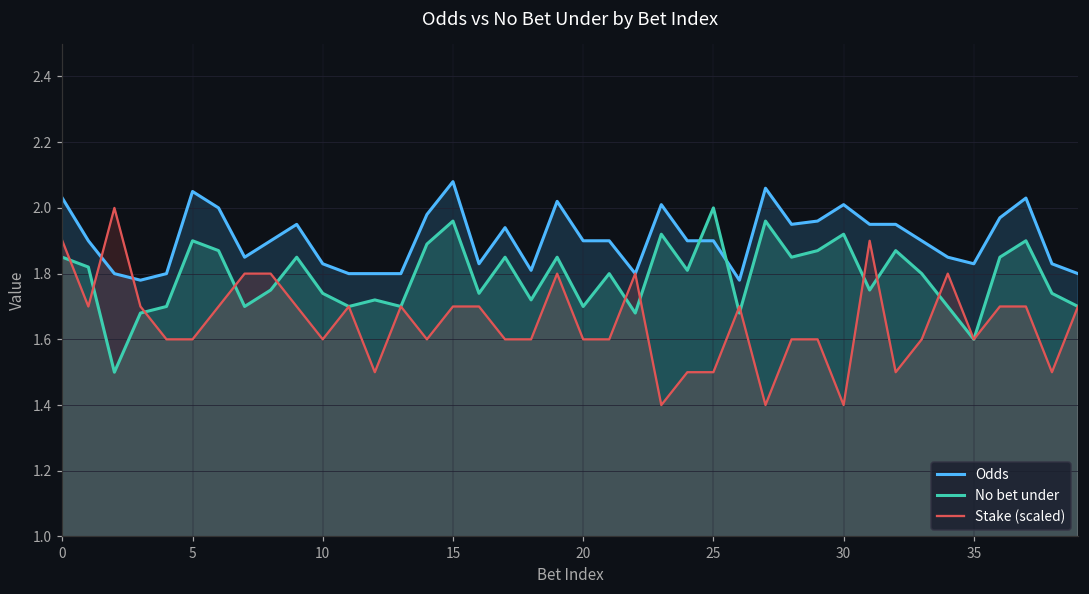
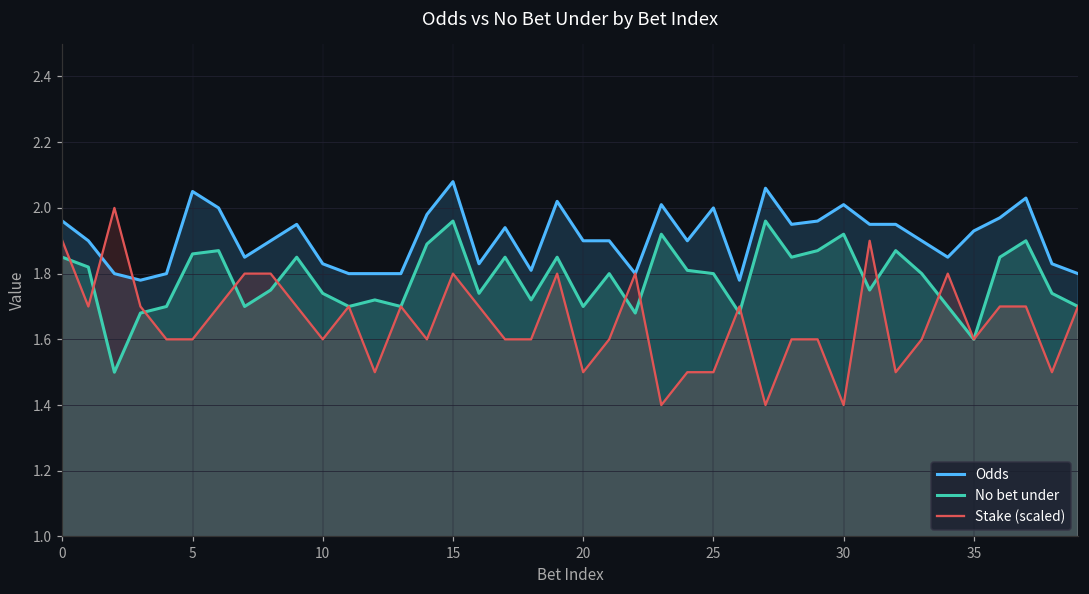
Odds, 0: 2.03 -> 1.96
No bet under, 5: 1.90 -> 1.86
Stake (scaled), 15: 1.70 -> 1.80
Stake (scaled), 20: 1.60 -> 1.50
Odds, 25: 1.9 -> 2.0
No bet under, 25: 2.0 -> 1.8
Odds, 35: 1.83 -> 1.93
